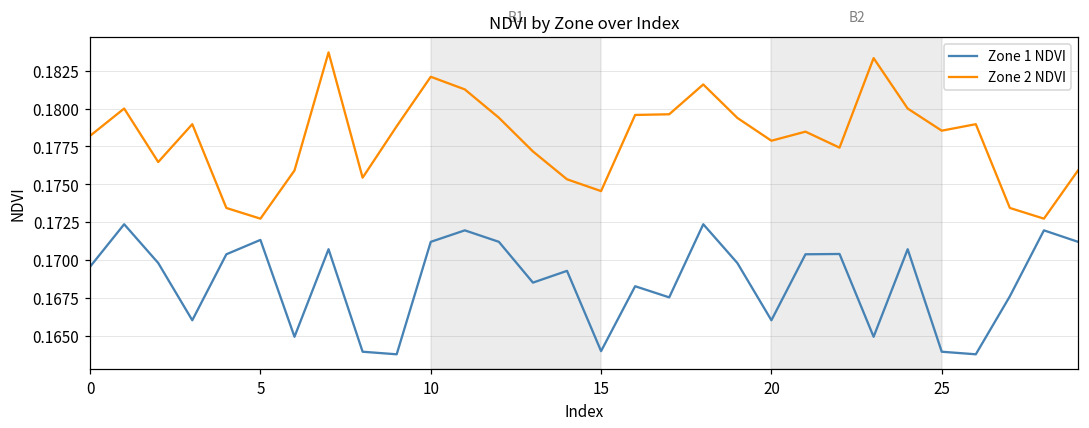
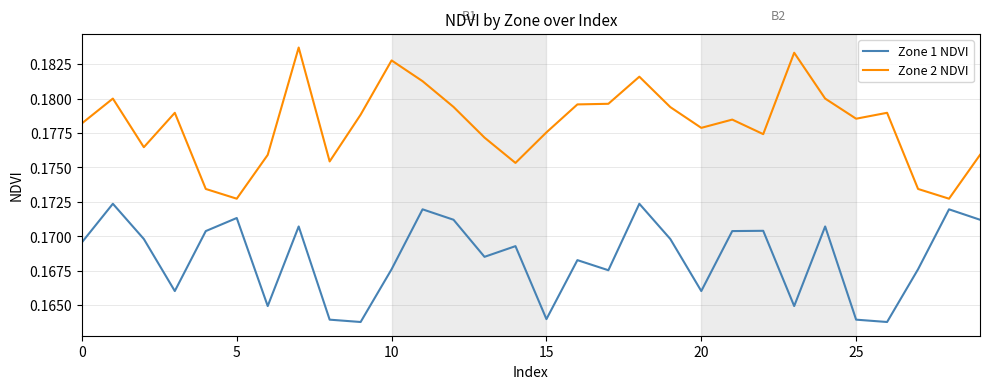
Zone 1 NDVI, 10: 0.1712 -> 0.1676
Zone 2 NDVI, 10: 0.1821 -> 0.1828
Zone 2 NDVI, 15: 0.1746 -> 0.1775
